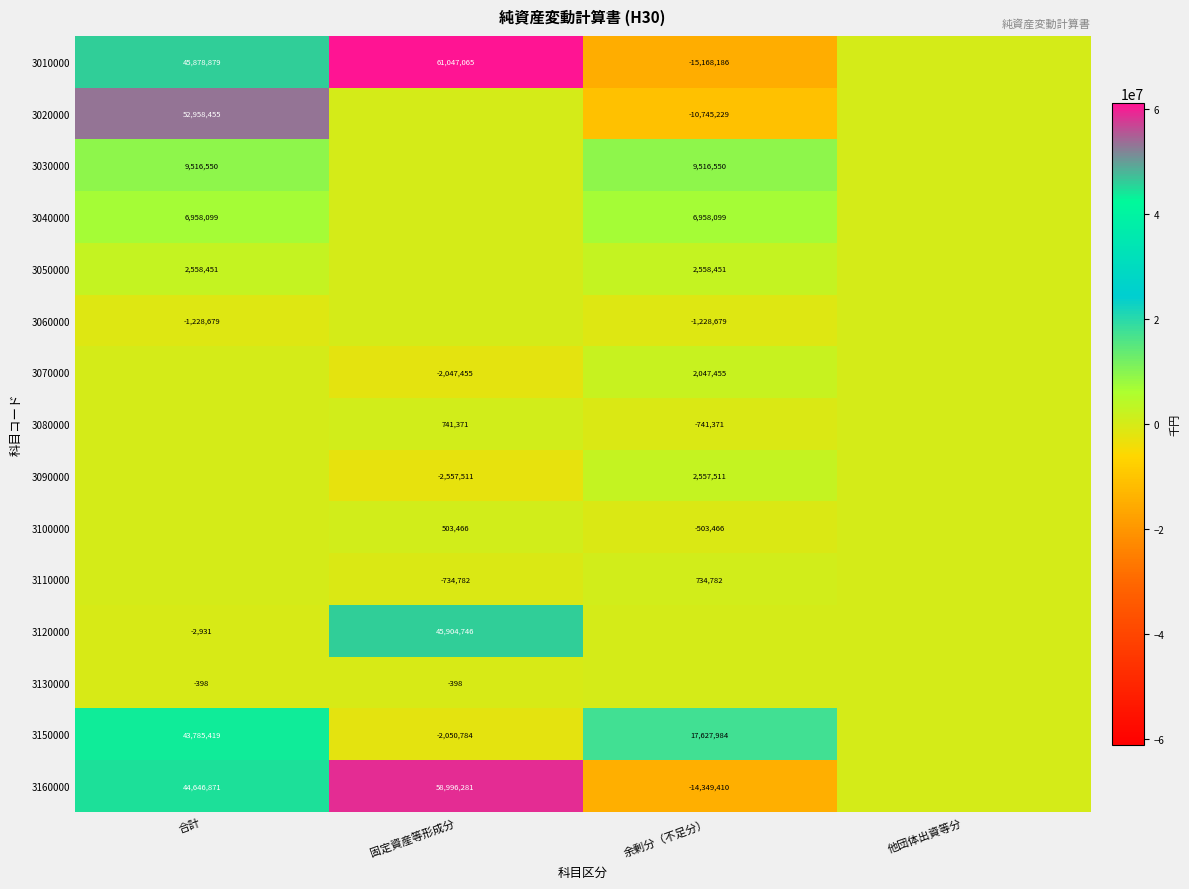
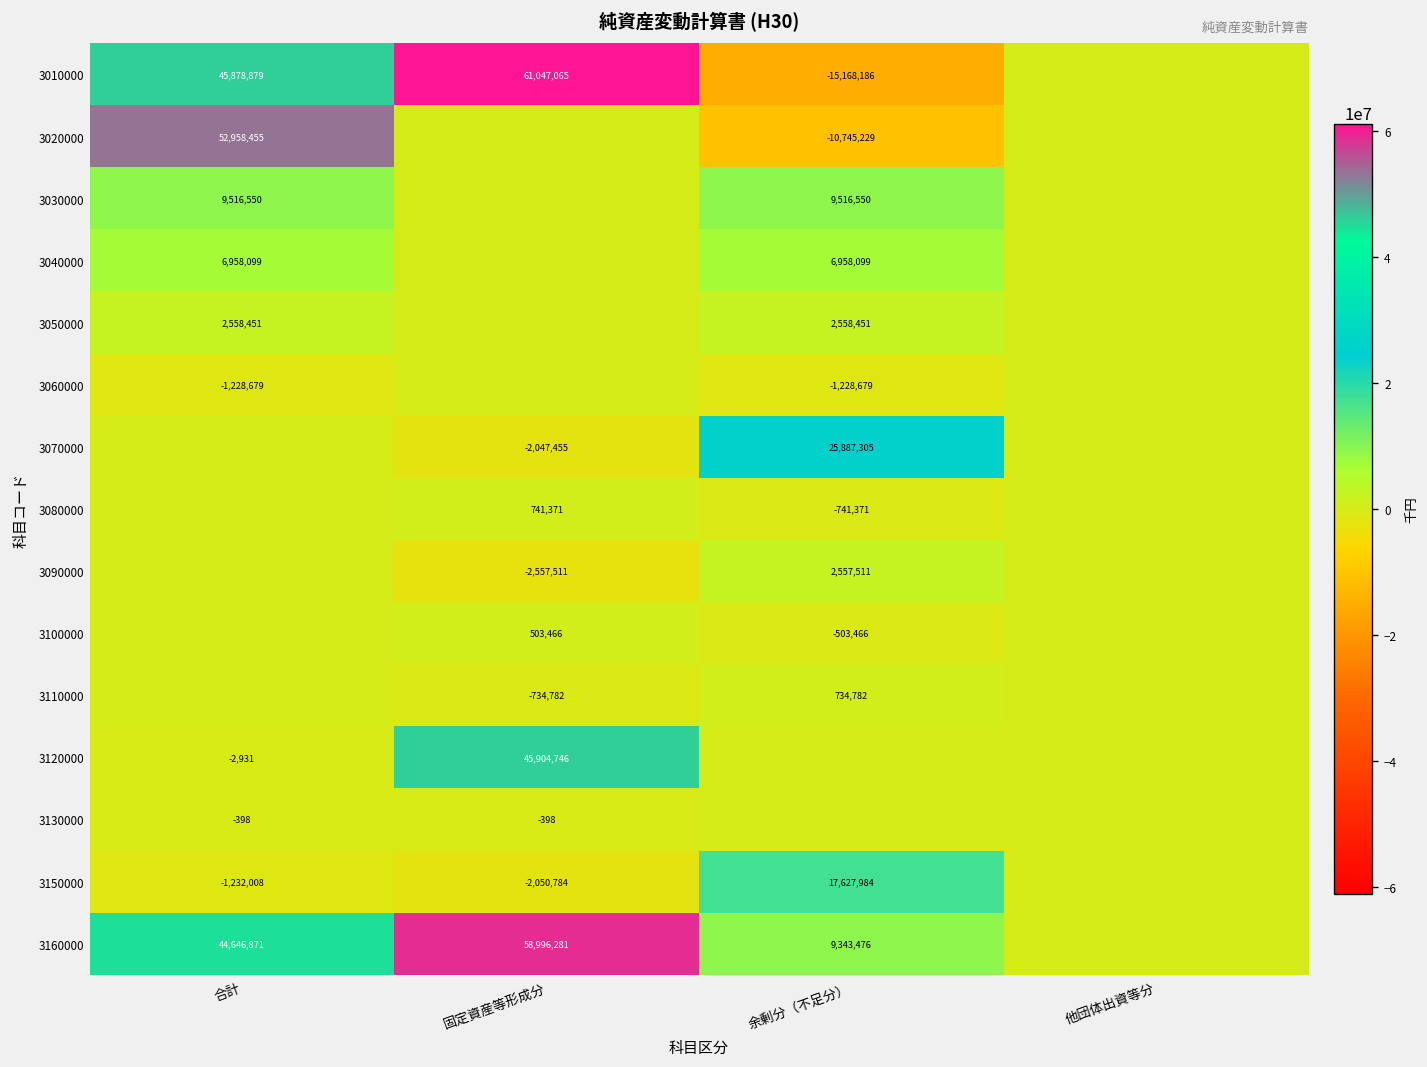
3070000, 余剰分（不足分）: 2,047,455 -> 25,887,305
3150000, 合計: 43,785,419 -> -1,232,008
3160000, 余剰分（不足分）: -14,349,410 -> 9,343,476
